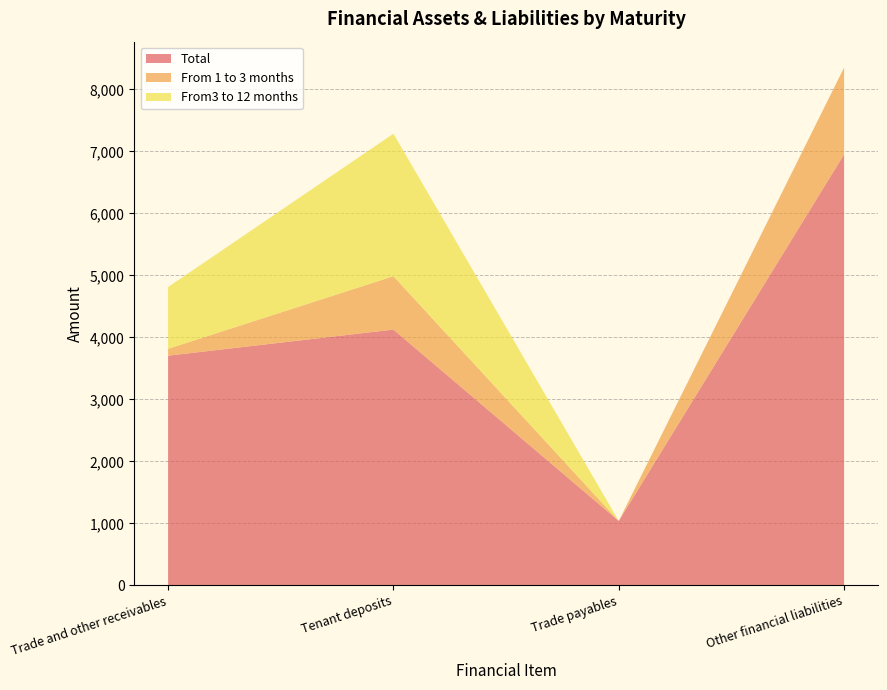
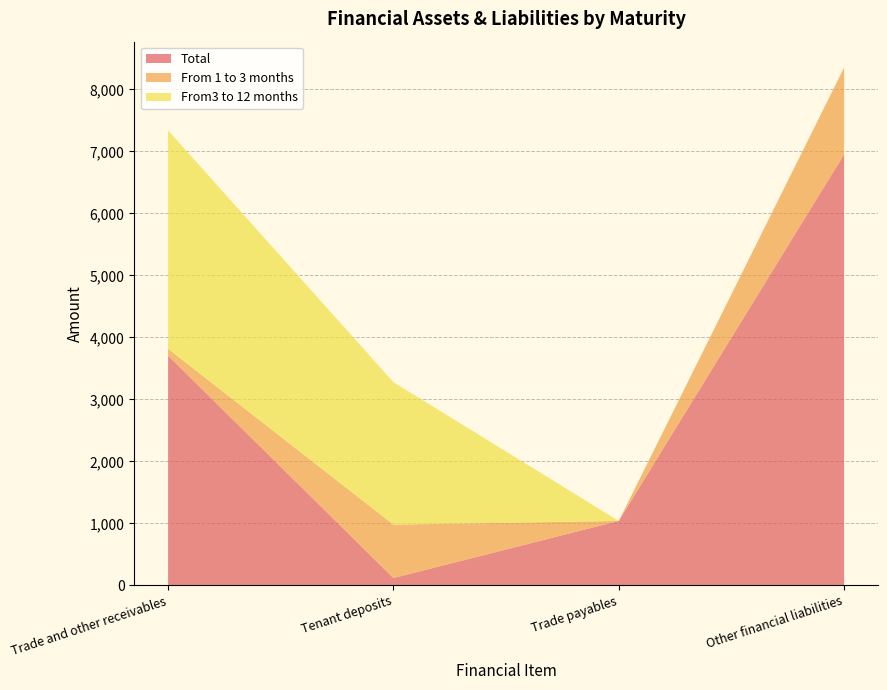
From3 to 12 months, Trade and other receivables: 1,000 -> 3,500
Total, Tenant deposits: 4,100 -> 100
